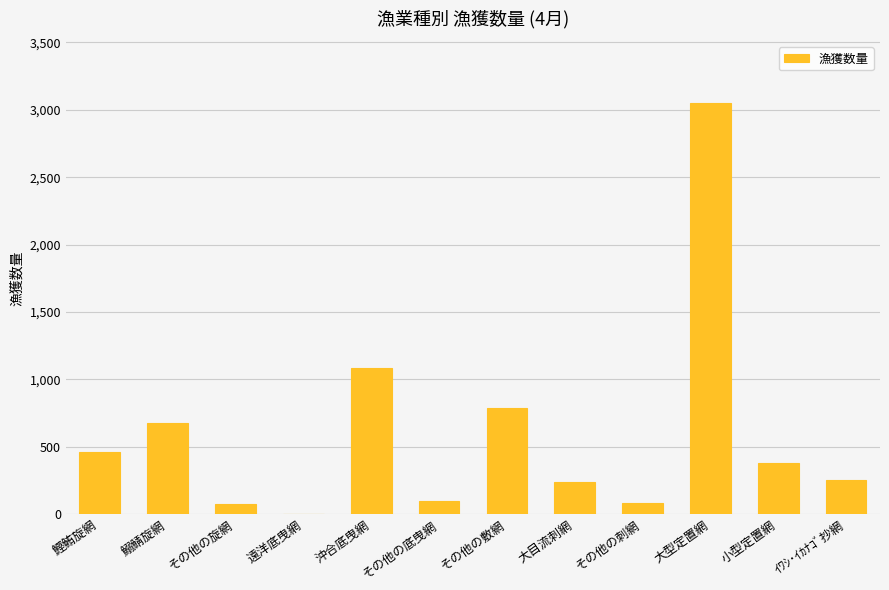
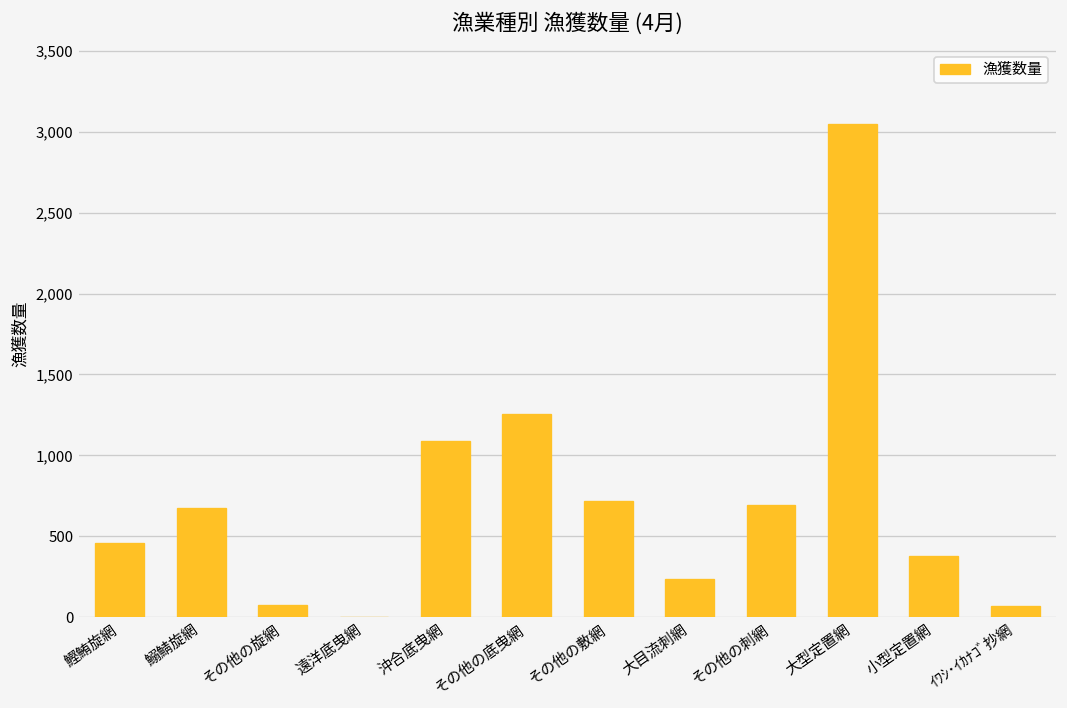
その他の底曳網: 100 -> 1,260
その他の敷網: 790 -> 720
その他の刺網: 90 -> 700
ｲﾜｼ･ｲｶﾅｺﾞ抄網: 250 -> 70
